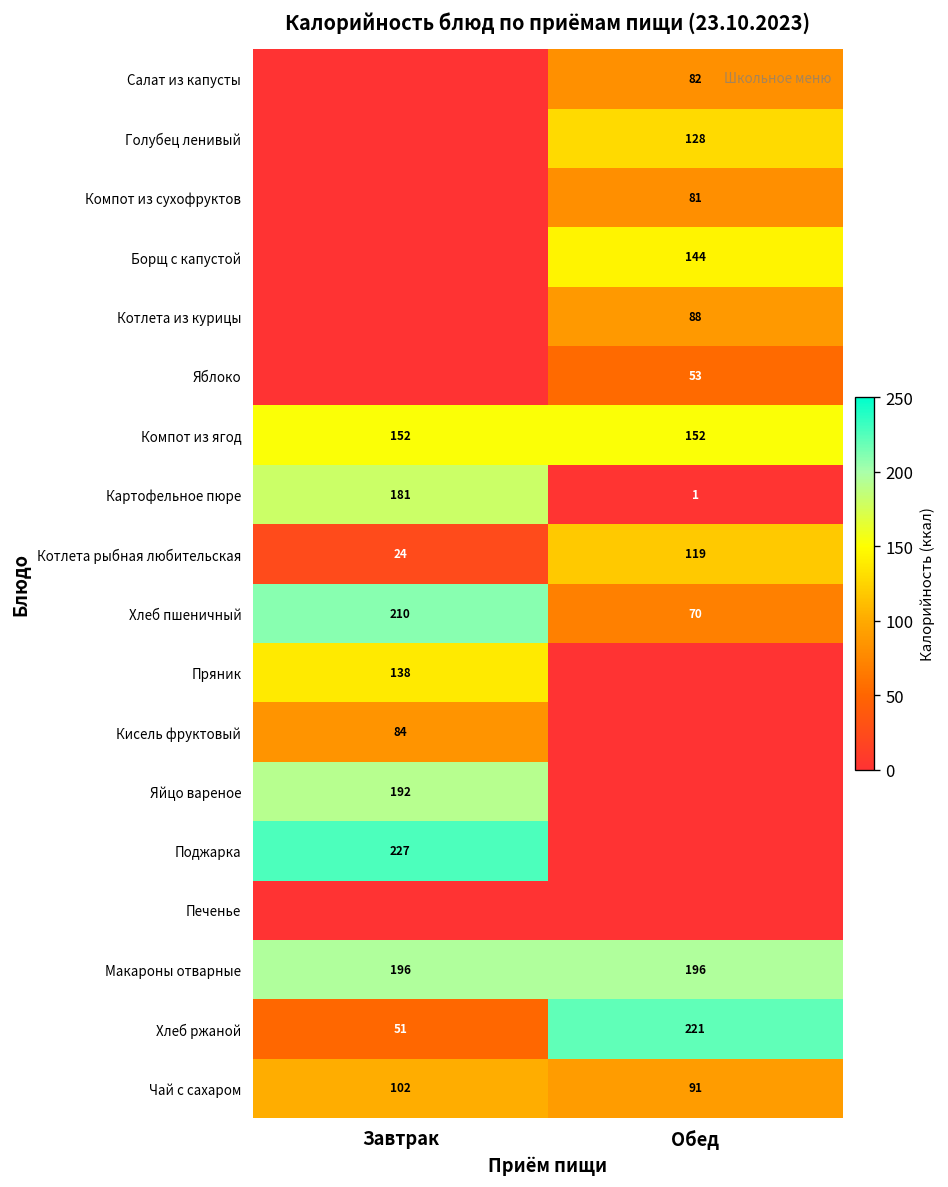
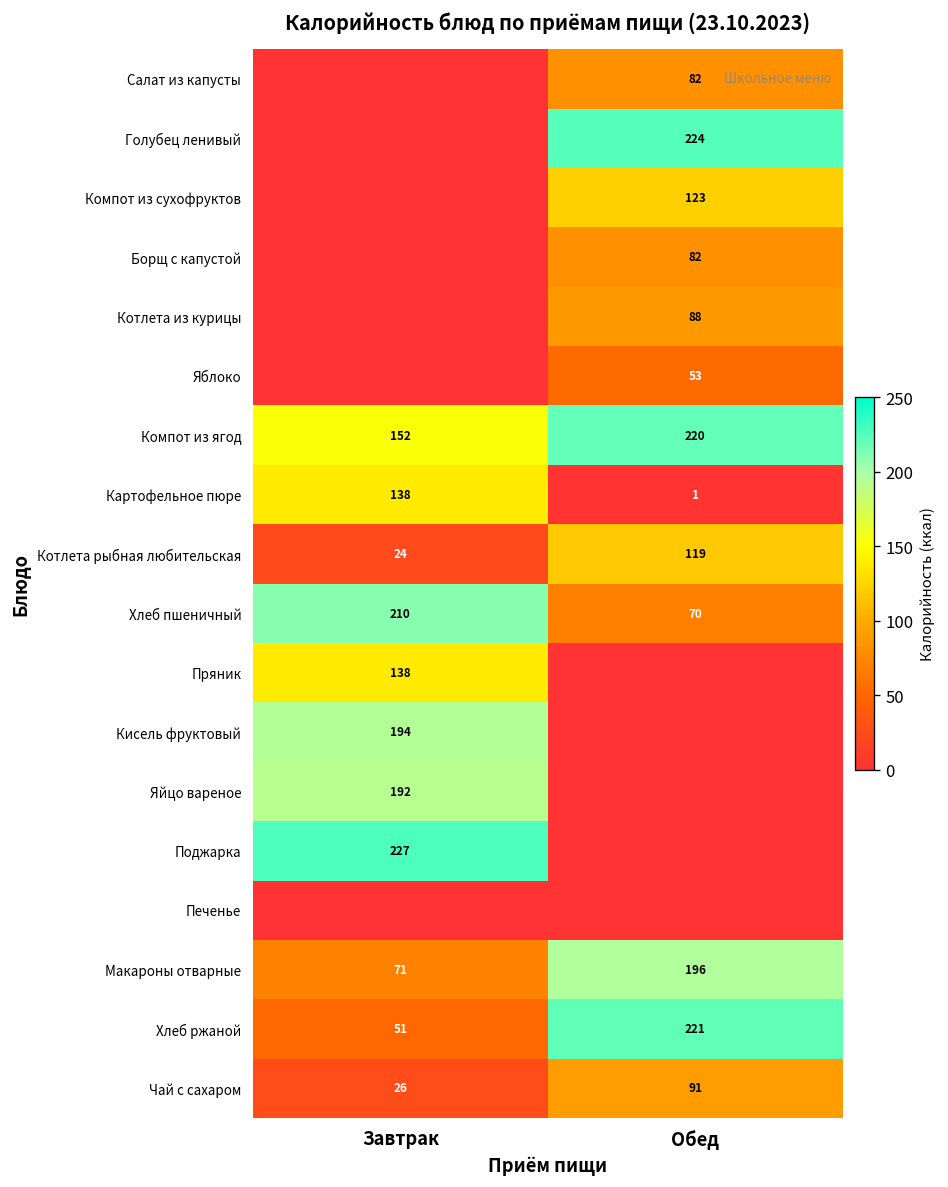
Голубец ленивый, Обед: 128 -> 224
Компот из сухофруктов, Обед: 81 -> 123
Борщ с капустой, Обед: 144 -> 82
Компот из ягод, Обед: 152 -> 220
Картофельное пюре, Завтрак: 181 -> 138
Кисель фруктовый, Завтрак: 84 -> 194
Макароны отварные, Завтрак: 196 -> 71
Чай с сахаром, Завтрак: 102 -> 26
